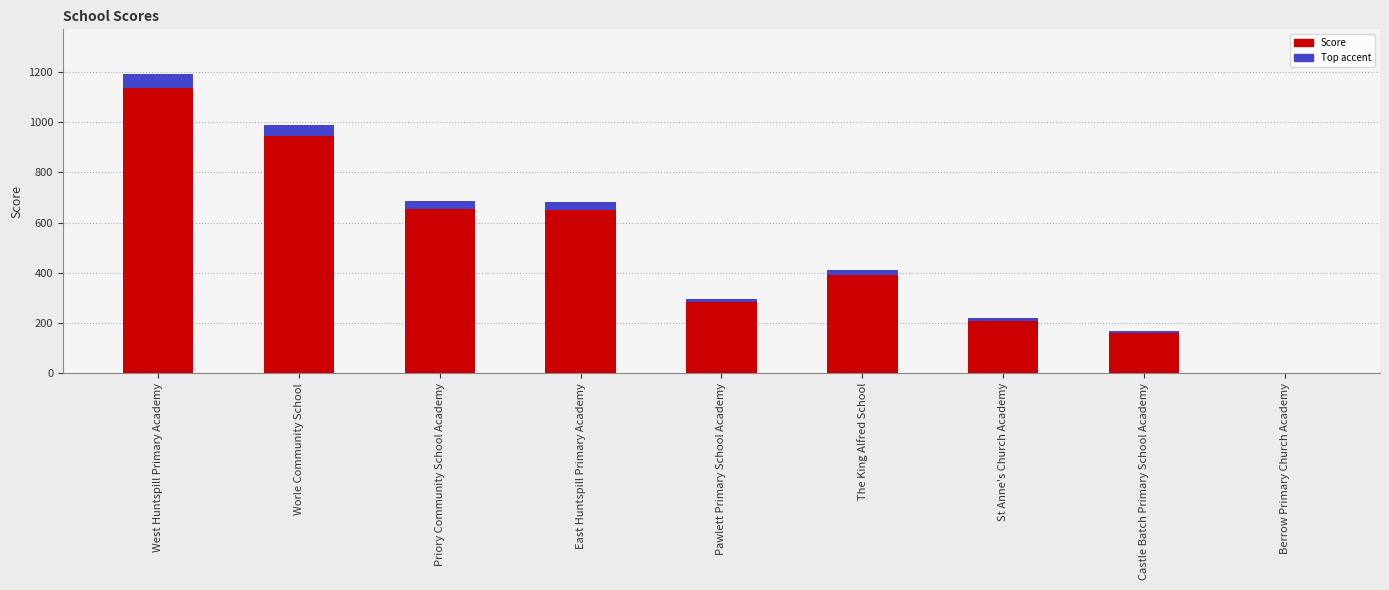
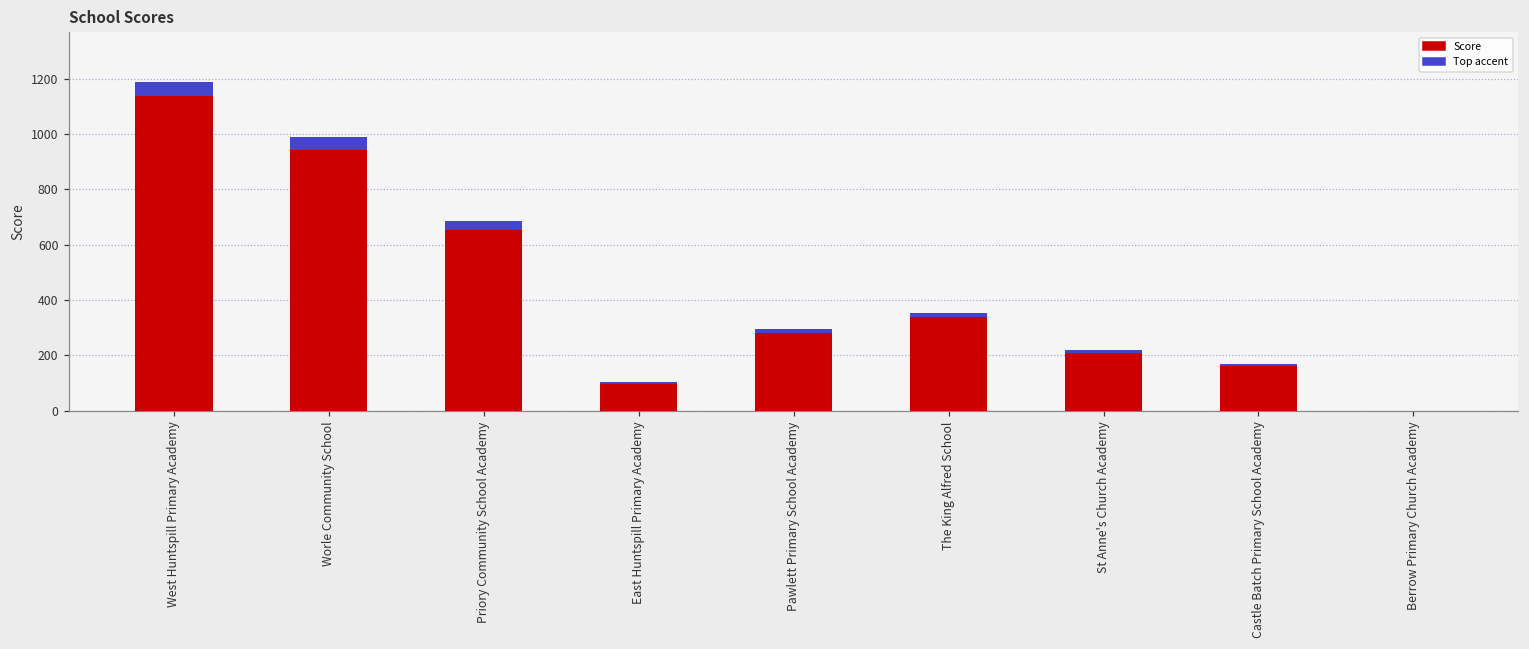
Score, East Huntspill Primary Academy: 680 -> 100
Score, The King Alfred School: 410 -> 360
